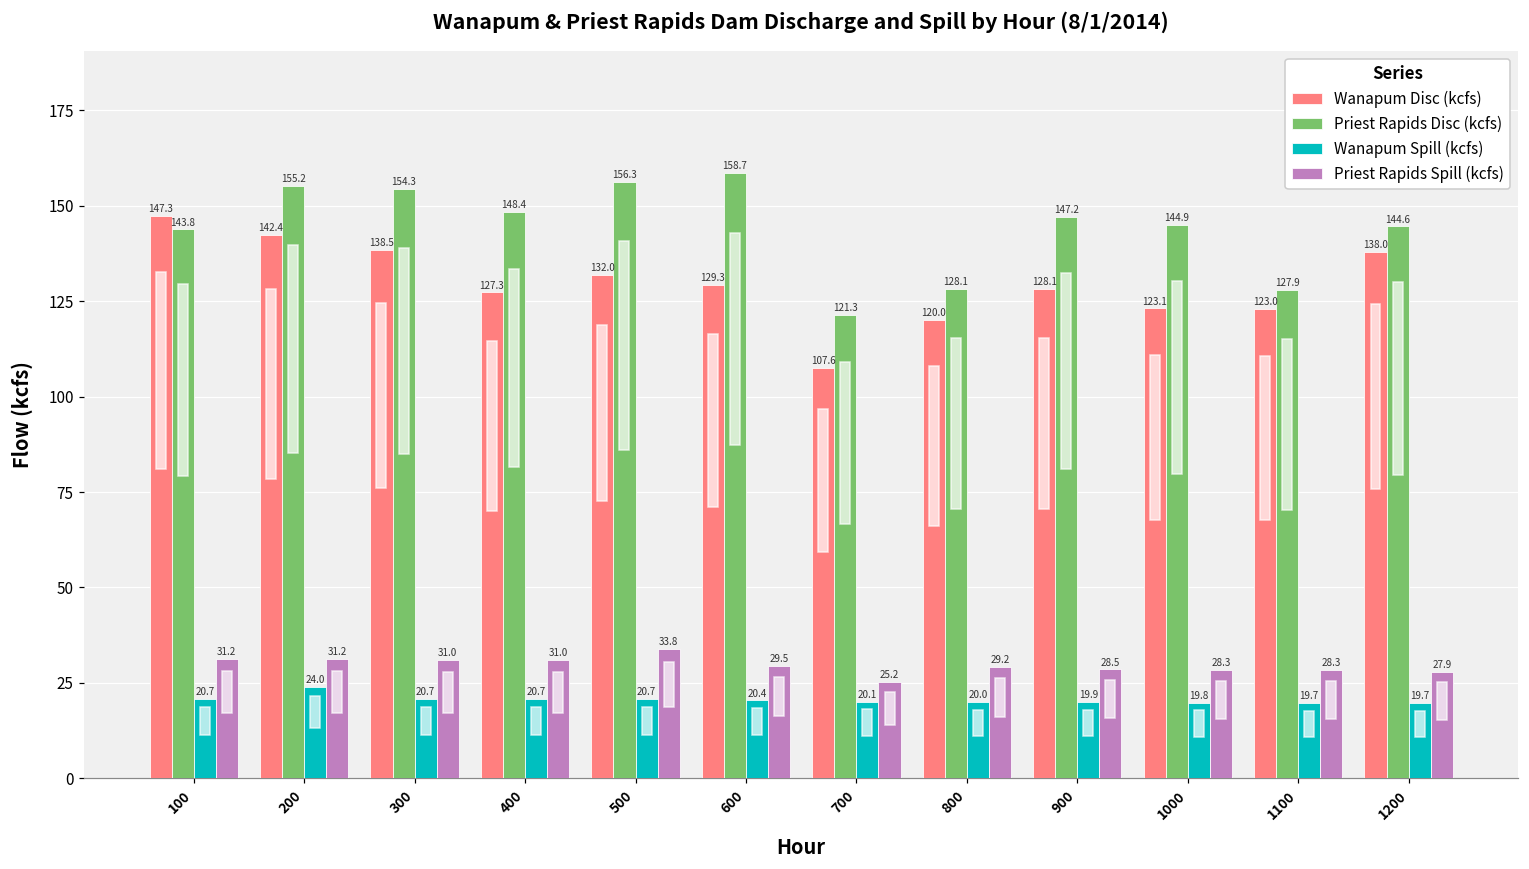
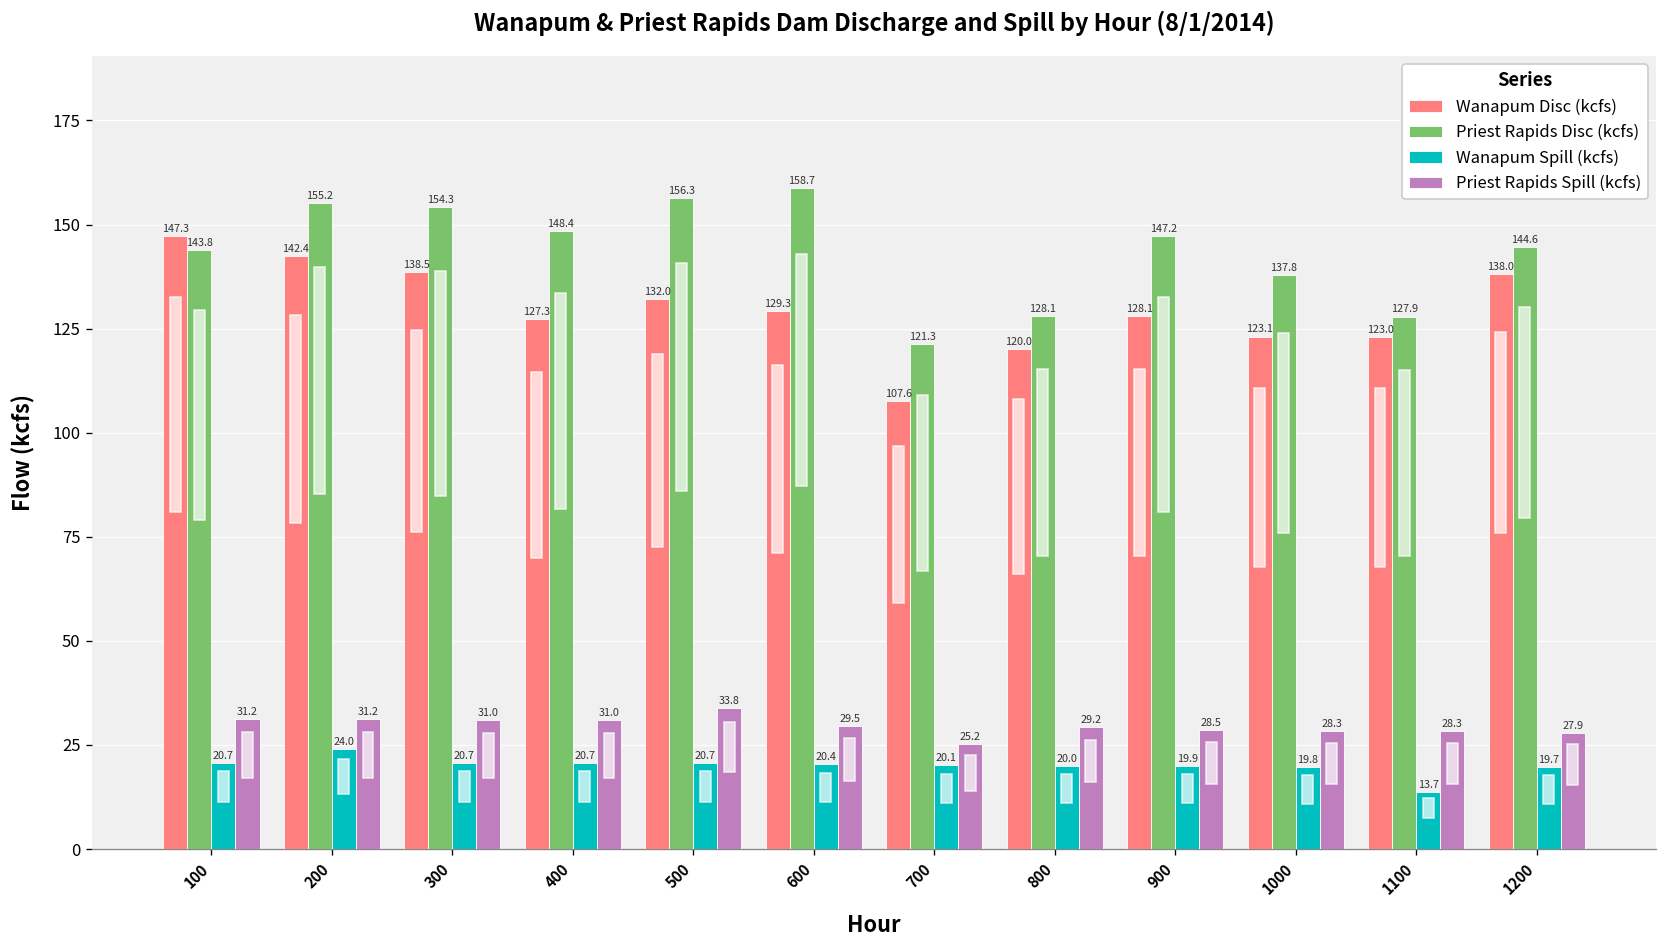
Priest Rapids Disc (kcfs), 1000: 144.9 -> 137.8
Wanapum Spill (kcfs), 1100: 19.7 -> 13.7
